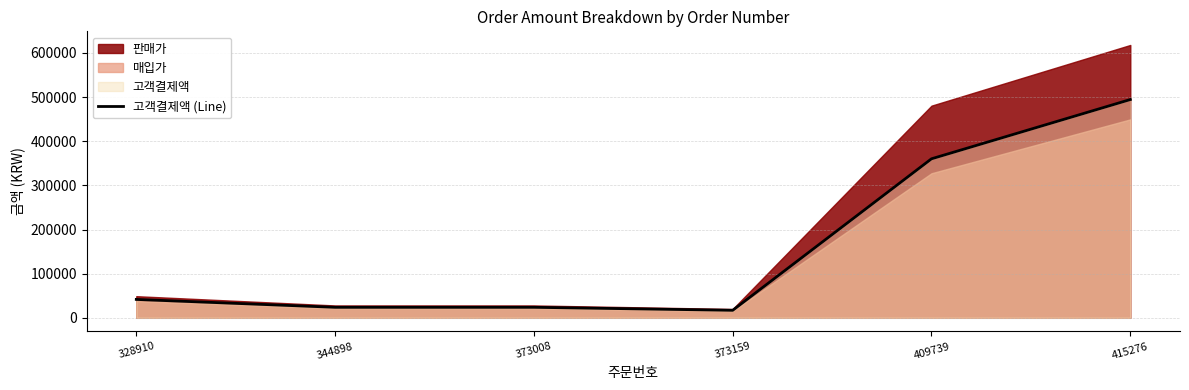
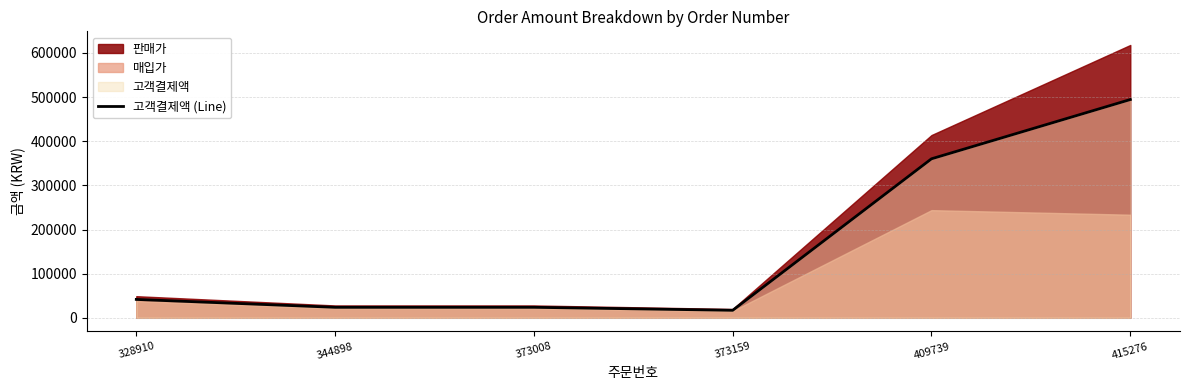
판매가, 409739: 480000 -> 410000
매입가, 409739: 330000 -> 240000
매입가, 415276: 450000 -> 230000
